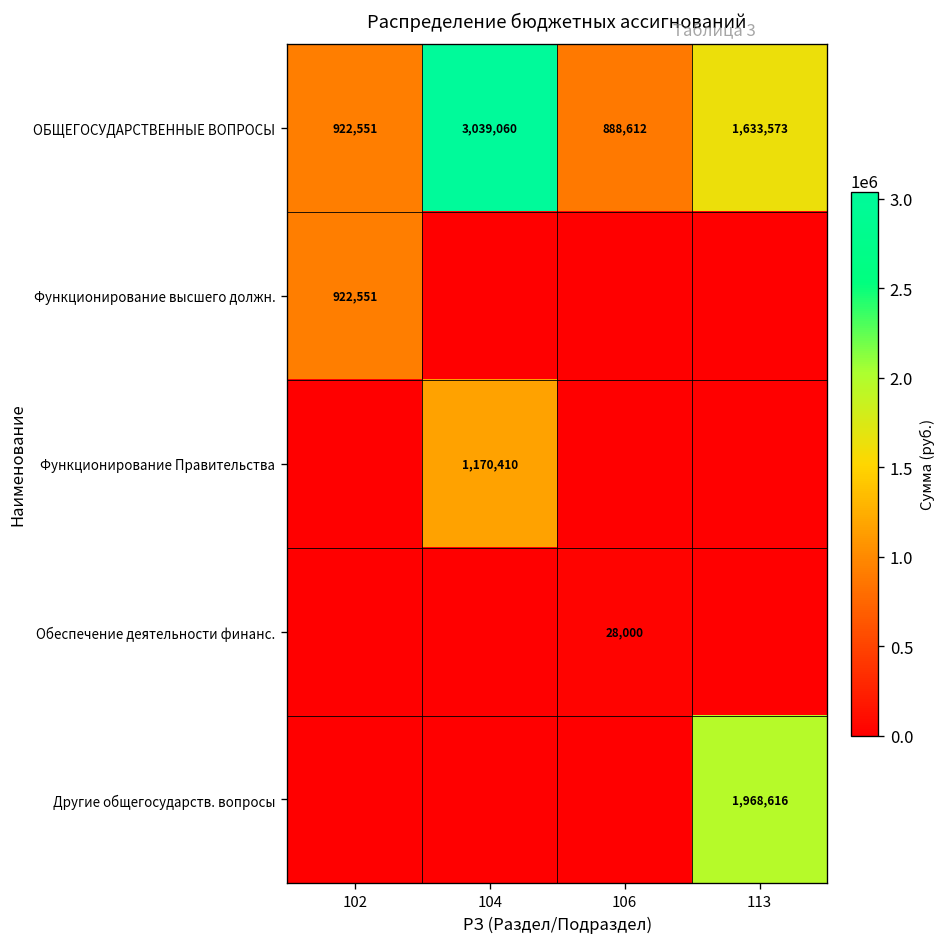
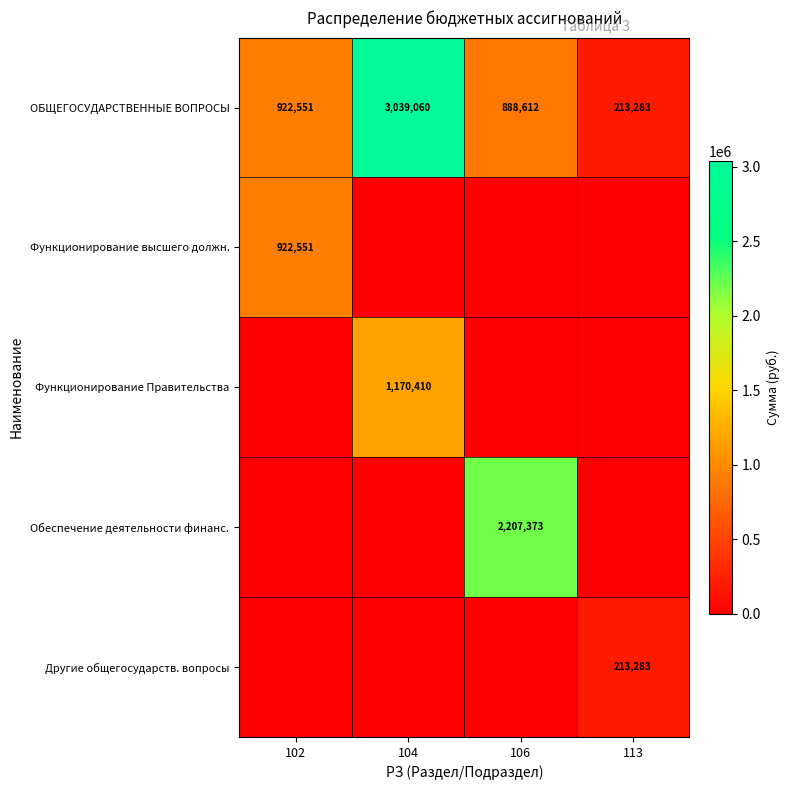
ОБЩЕГОСУДАРСТВЕННЫЕ ВОПРОСЫ, 113: 1,633,573 -> 213,283
Обеспечение деятельности финанс., 106: 28,000 -> 2,207,373
Другие общегосударств. вопросы, 113: 1,968,616 -> 213,283
